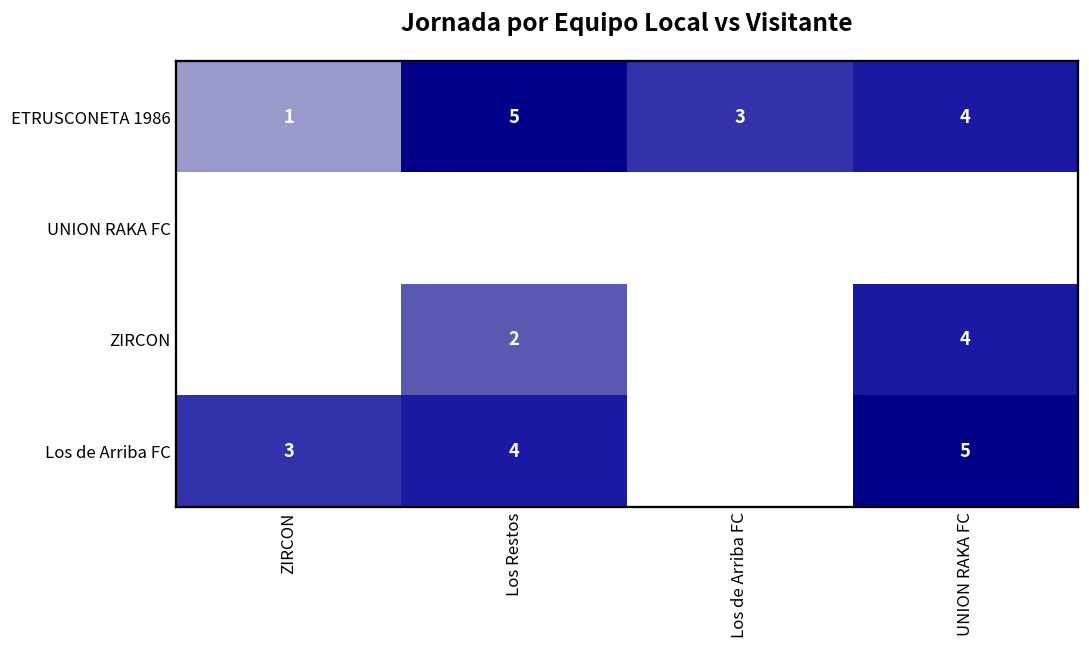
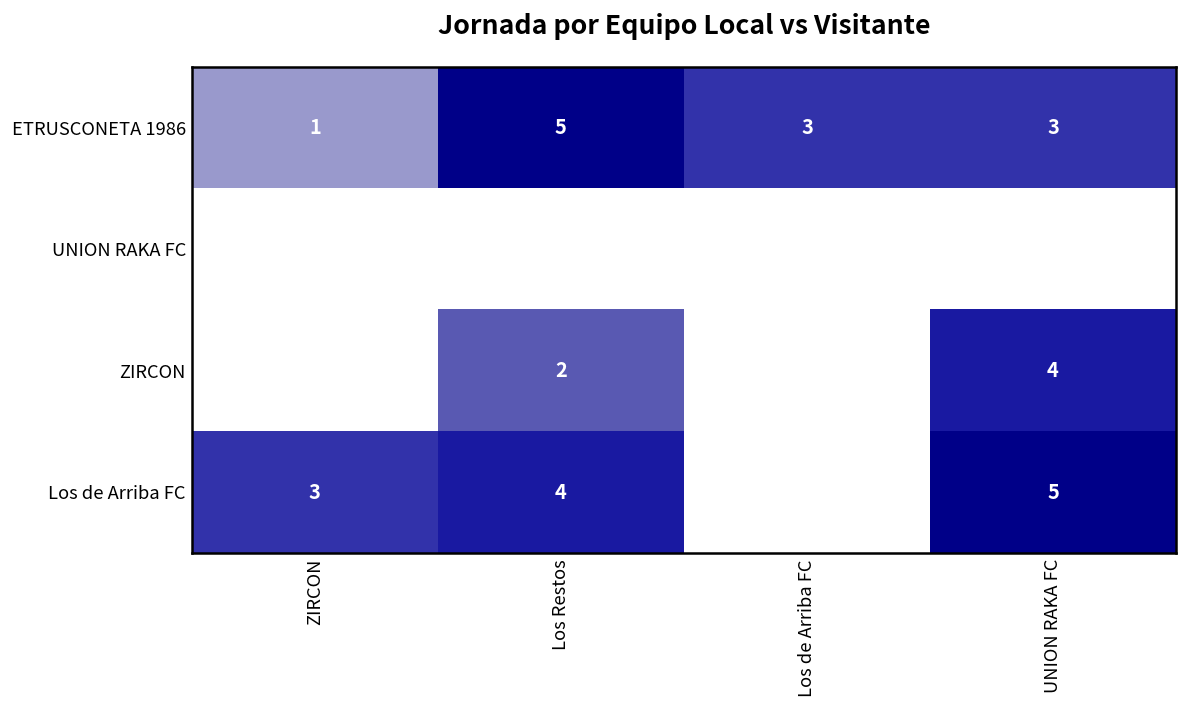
ETRUSCONETA 1986, UNION RAKA FC: 4 -> 3
